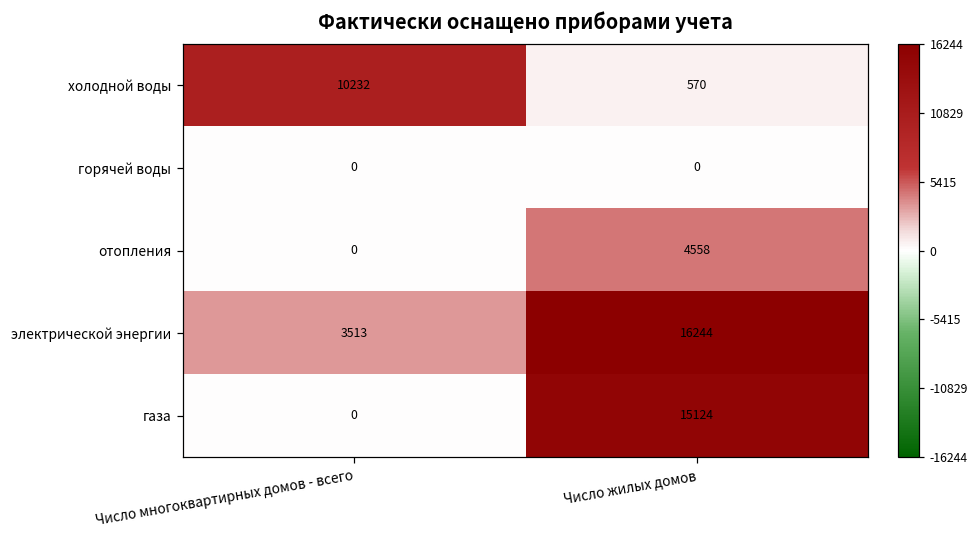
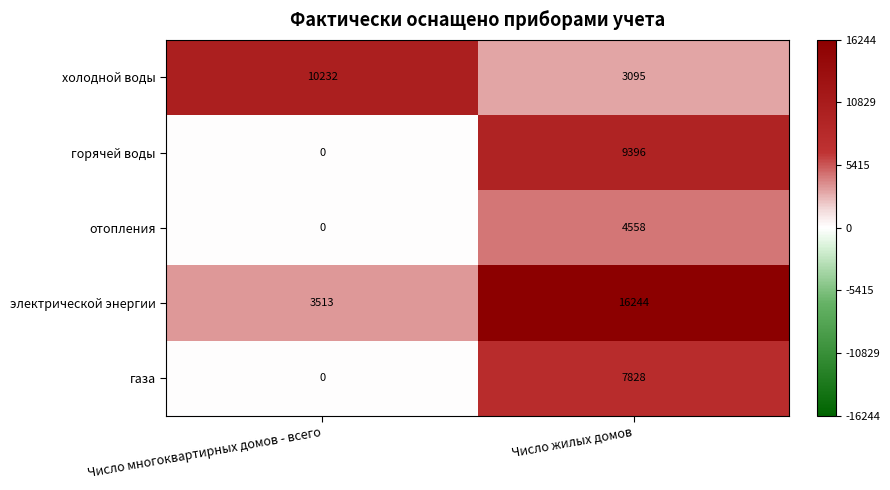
холодной воды, Число жилых домов: 570 -> 3095
горячей воды, Число жилых домов: 0 -> 9396
газа, Число жилых домов: 15124 -> 7828
